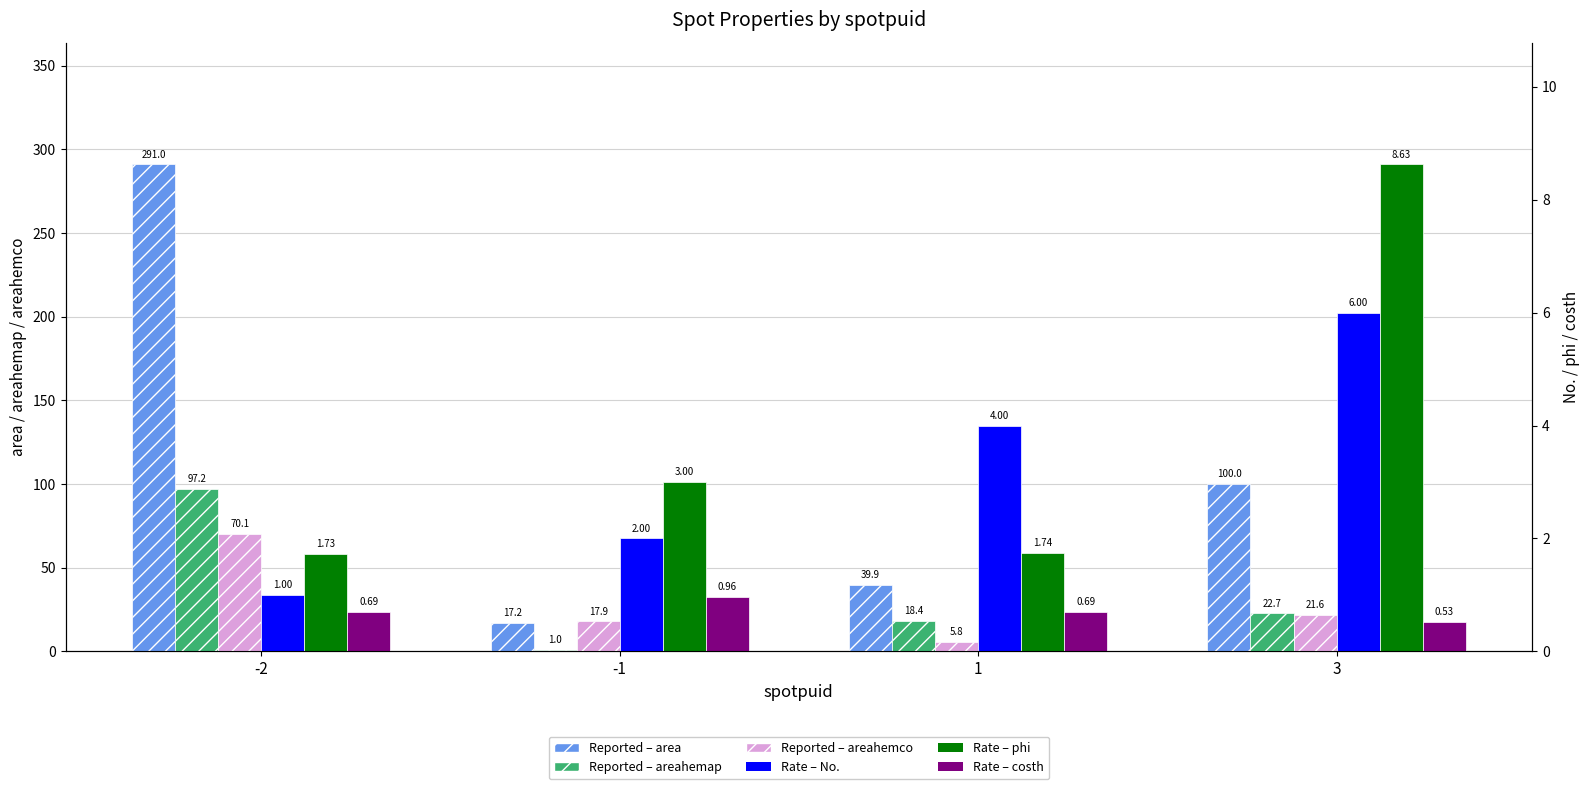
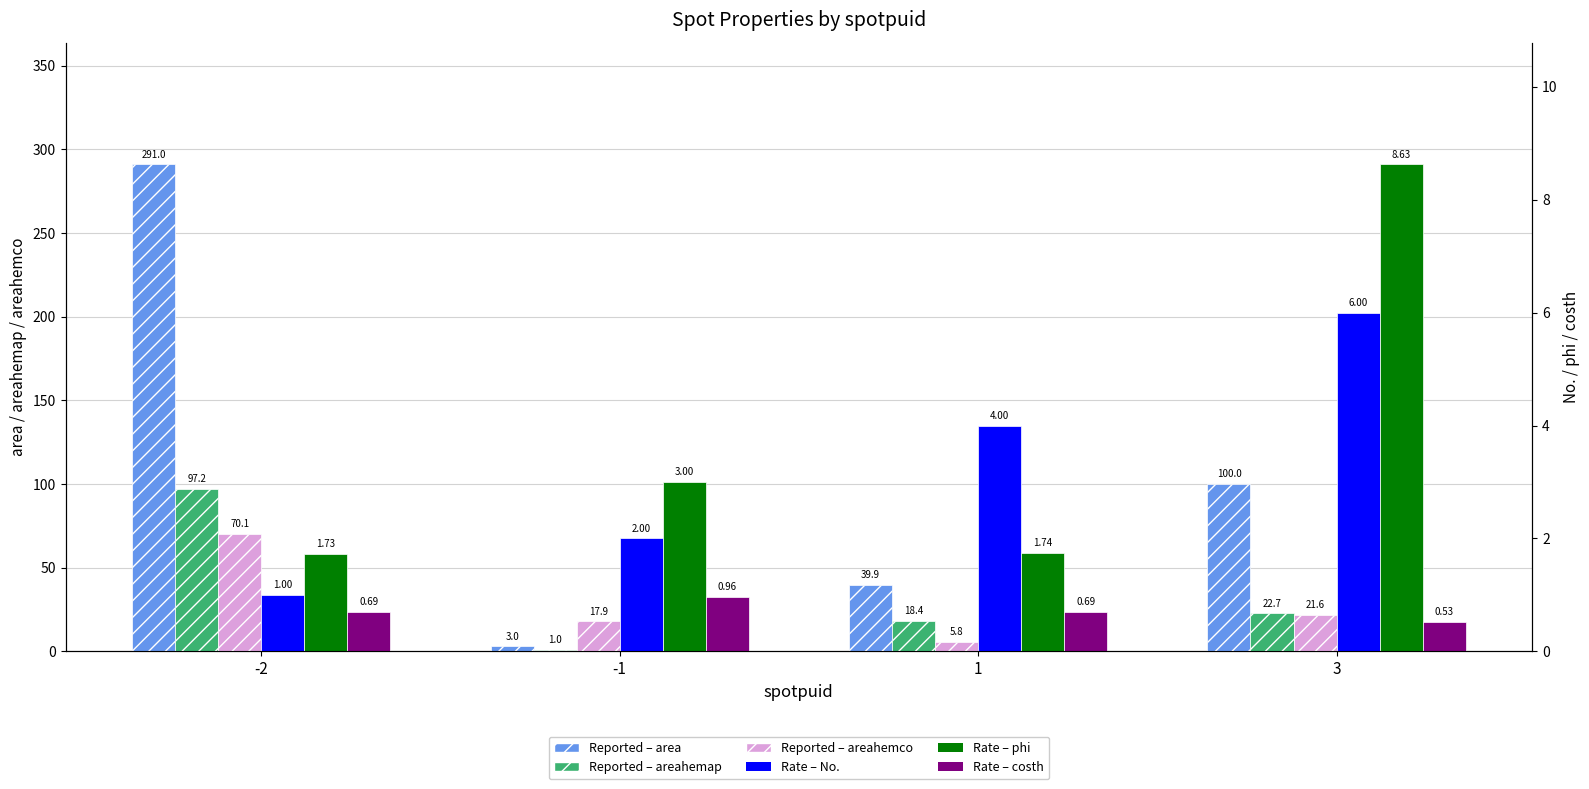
Reported – area, -1: 17.2 -> 3.0
